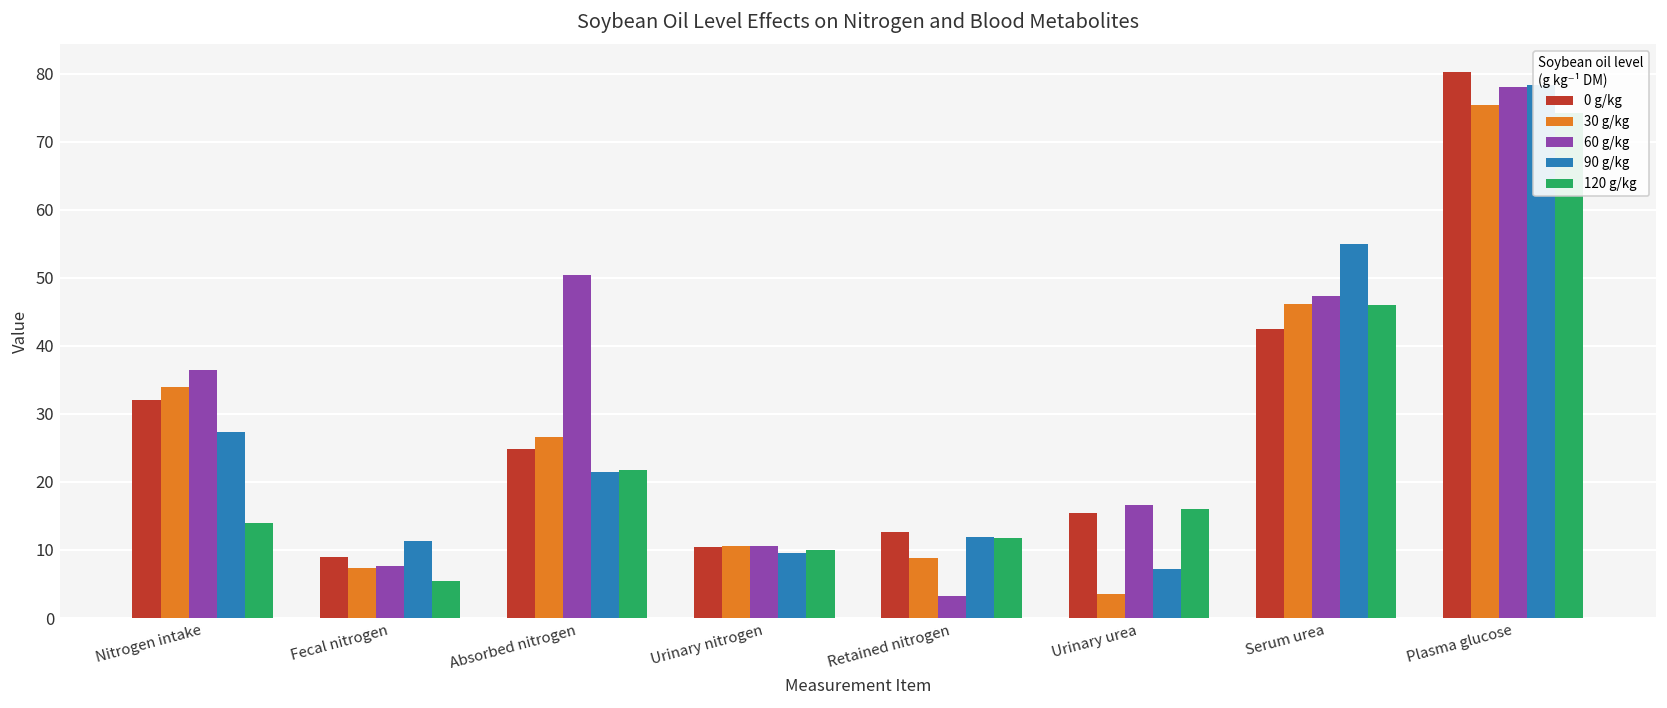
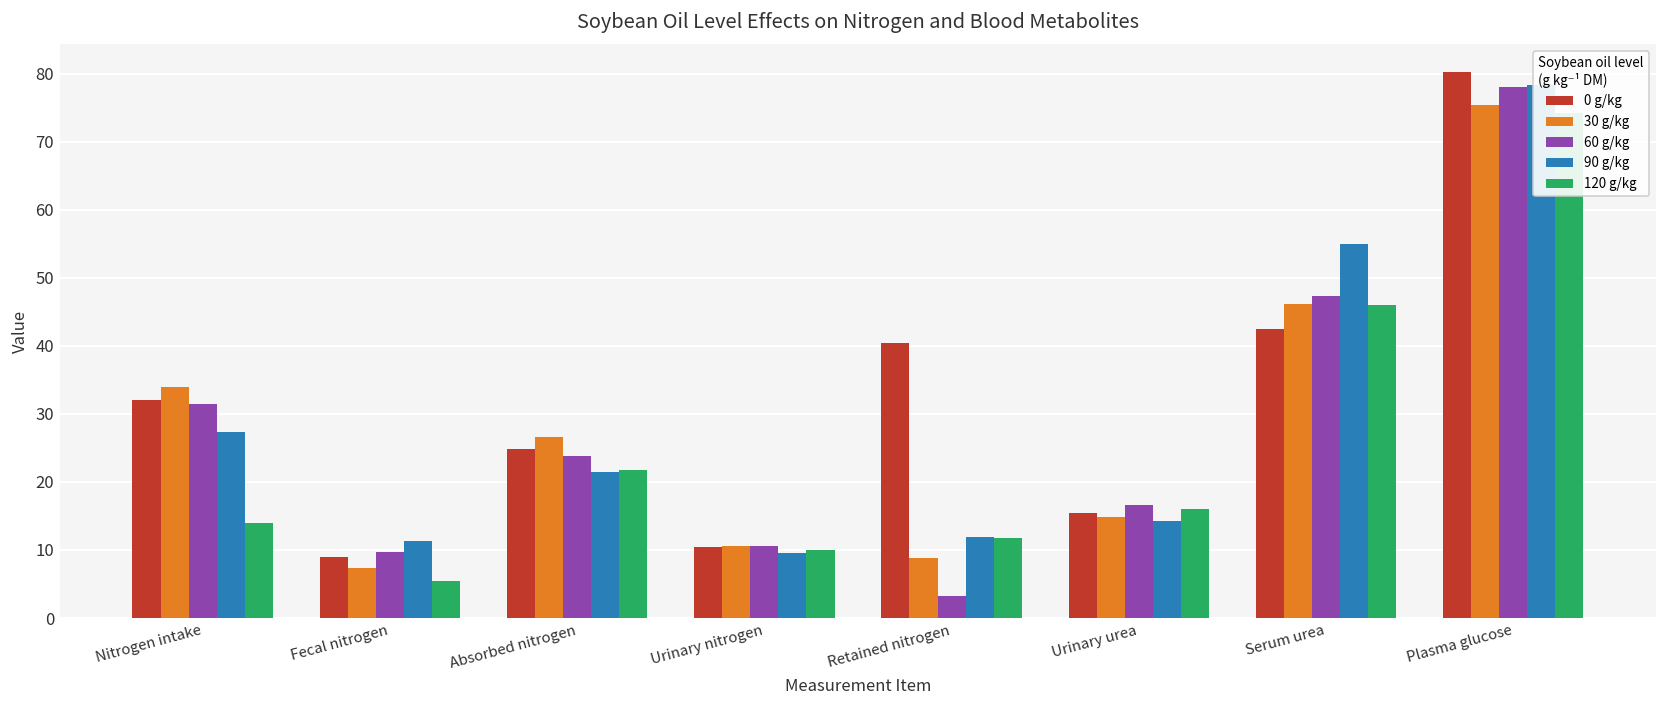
60 g/kg, Nitrogen intake: 36 -> 31
60 g/kg, Fecal nitrogen: 8 -> 10
60 g/kg, Absorbed nitrogen: 50 -> 24
0 g/kg, Retained nitrogen: 13 -> 40
30 g/kg, Urinary urea: 4 -> 15
90 g/kg, Urinary urea: 7 -> 14
